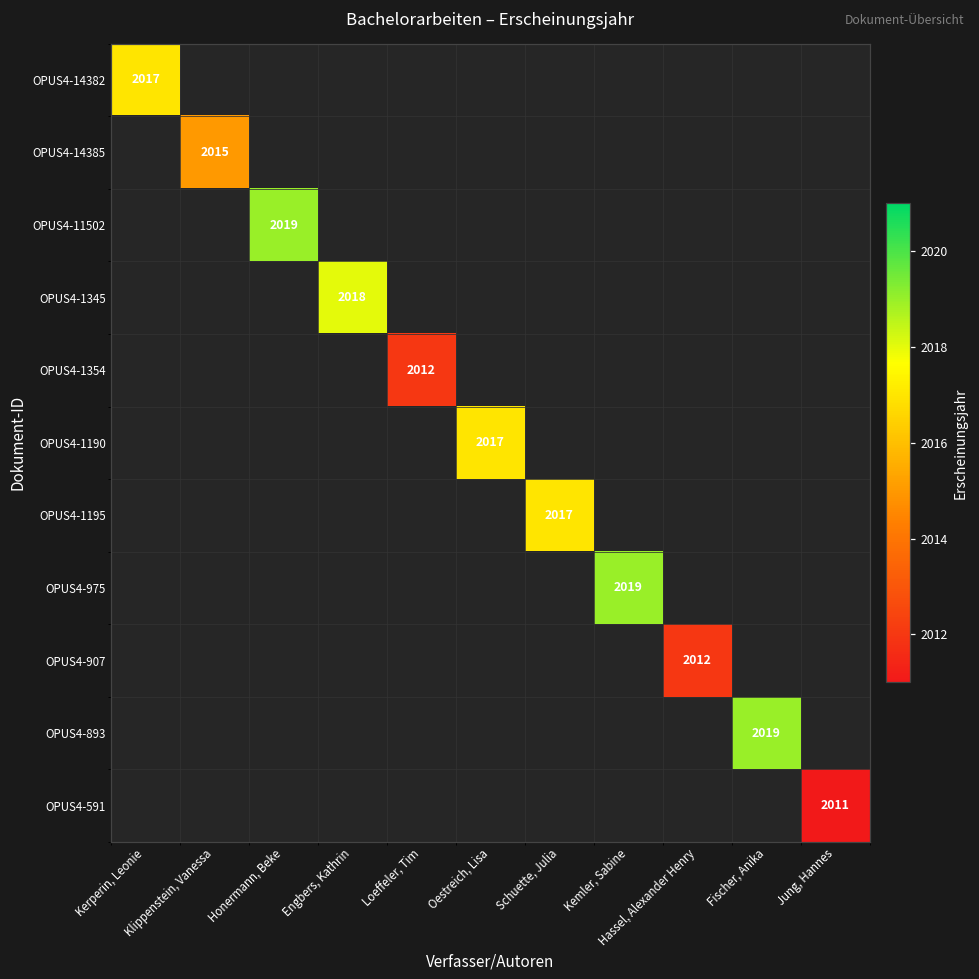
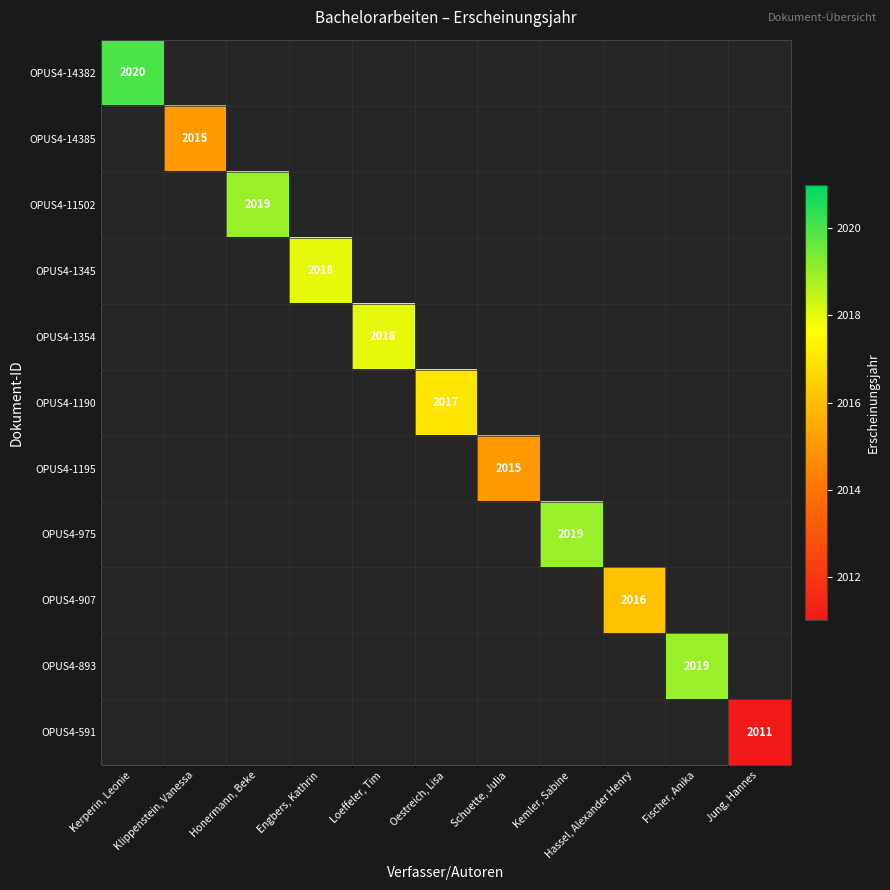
OPUS4-14382, Kerperin, Leonie: 2017 -> 2020
OPUS4-1354, Loeffeler, Tim: 2012 -> 2018
OPUS4-1195, Schuette, Julia: 2017 -> 2015
OPUS4-907, Hassel, Alexander Henry: 2012 -> 2016
